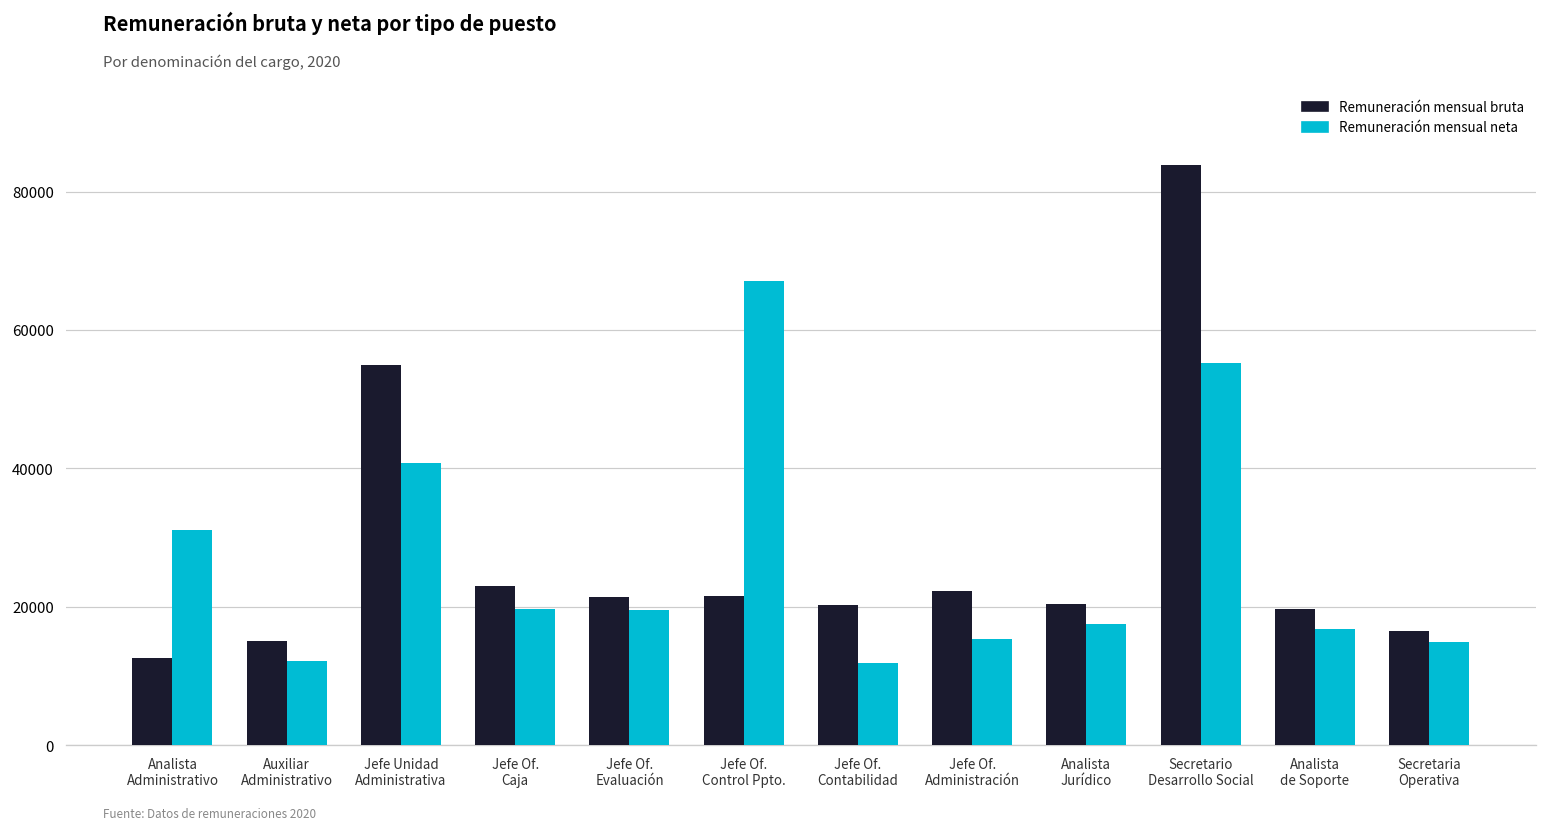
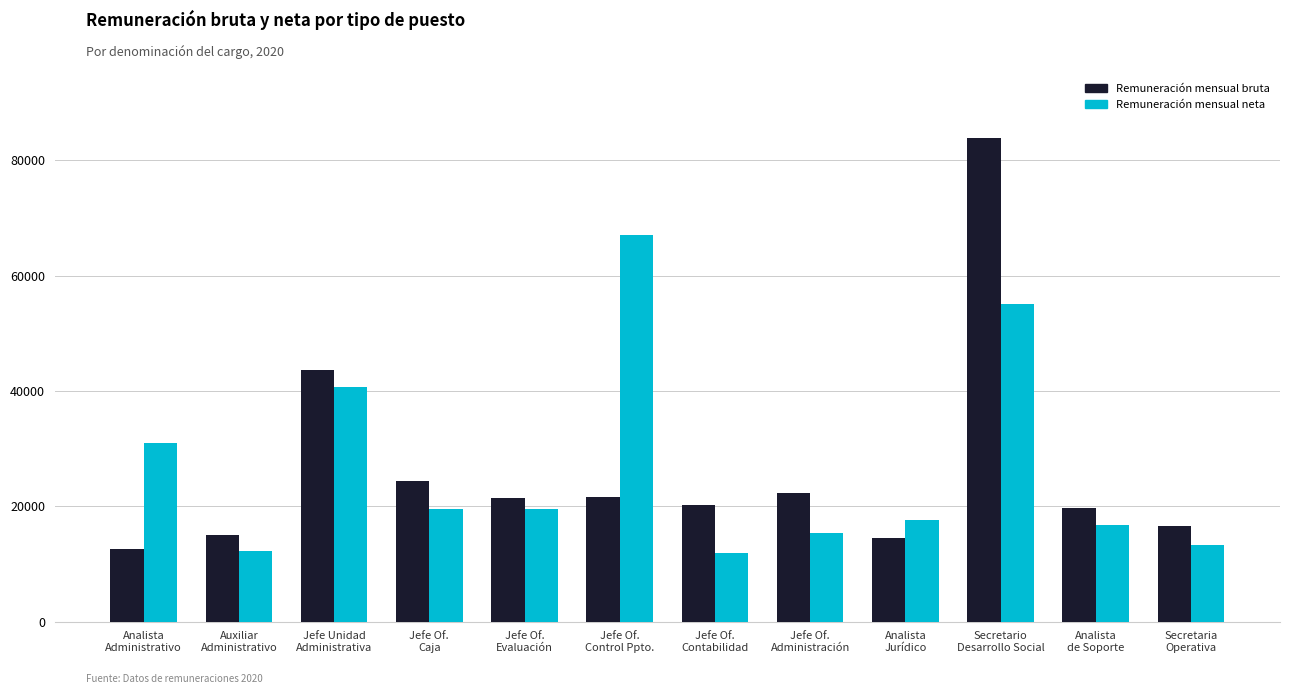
Remuneración mensual bruta, Jefe Unidad Administrativa: 55000 -> 44000
Remuneración mensual bruta, Jefe Of. Caja: 23000 -> 24000
Remuneración mensual bruta, Analista Jurídico: 20000 -> 15000
Remuneración mensual neta, Secretaria Operativa: 15000 -> 13000
